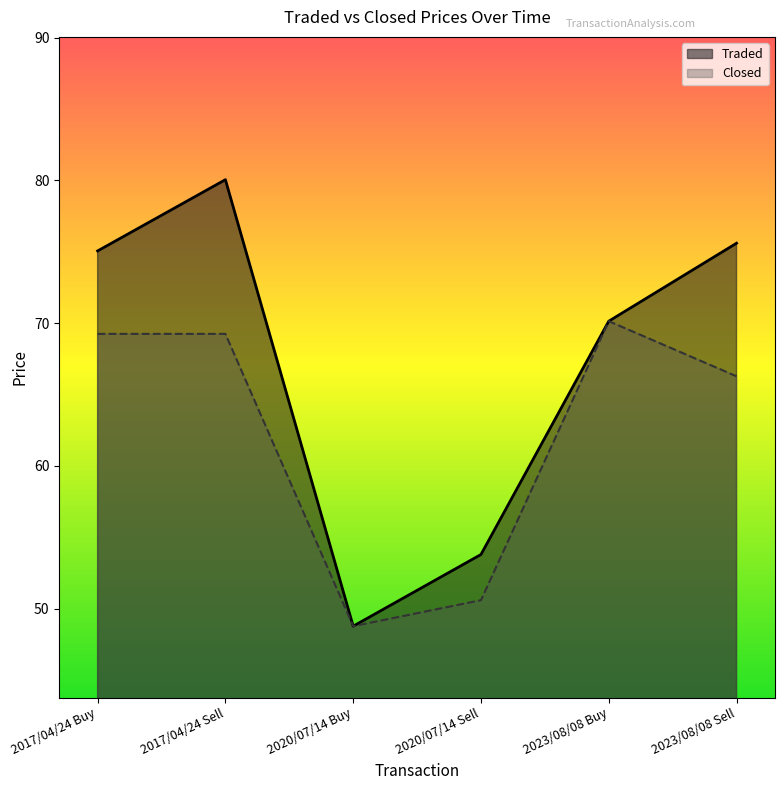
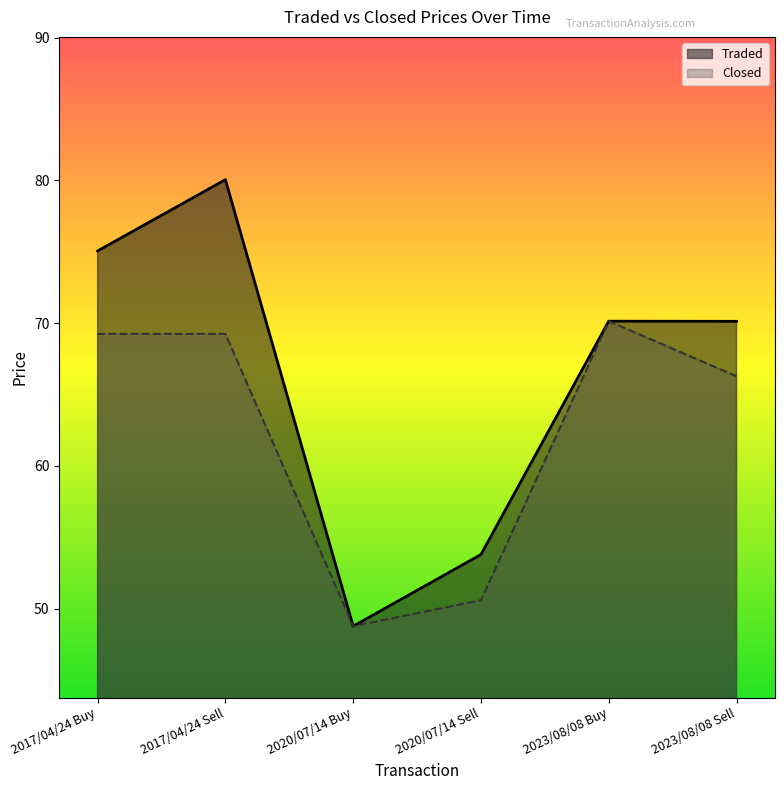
Traded, 2023/08/08 Sell: 75.6 -> 70.1
